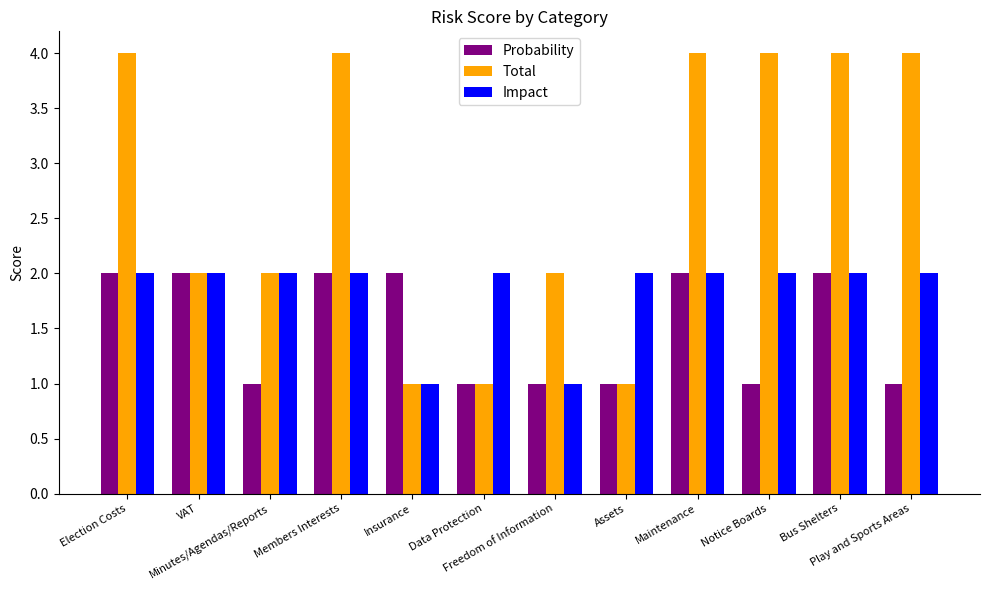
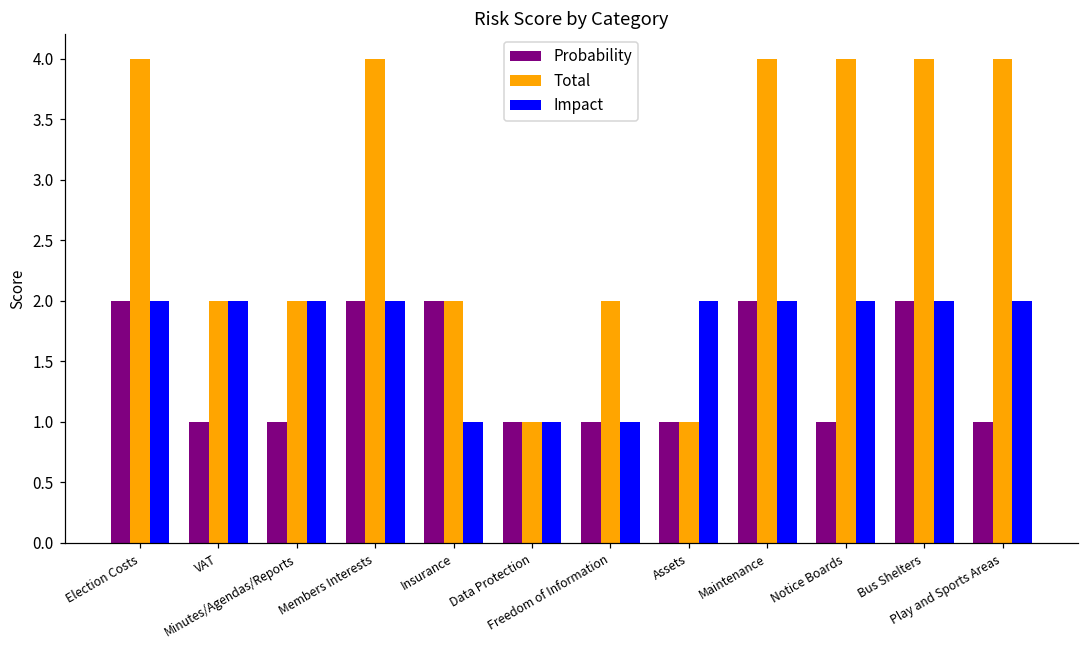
Probability, VAT: 2 -> 1
Total, Insurance: 1 -> 2
Impact, Data Protection: 2 -> 1
